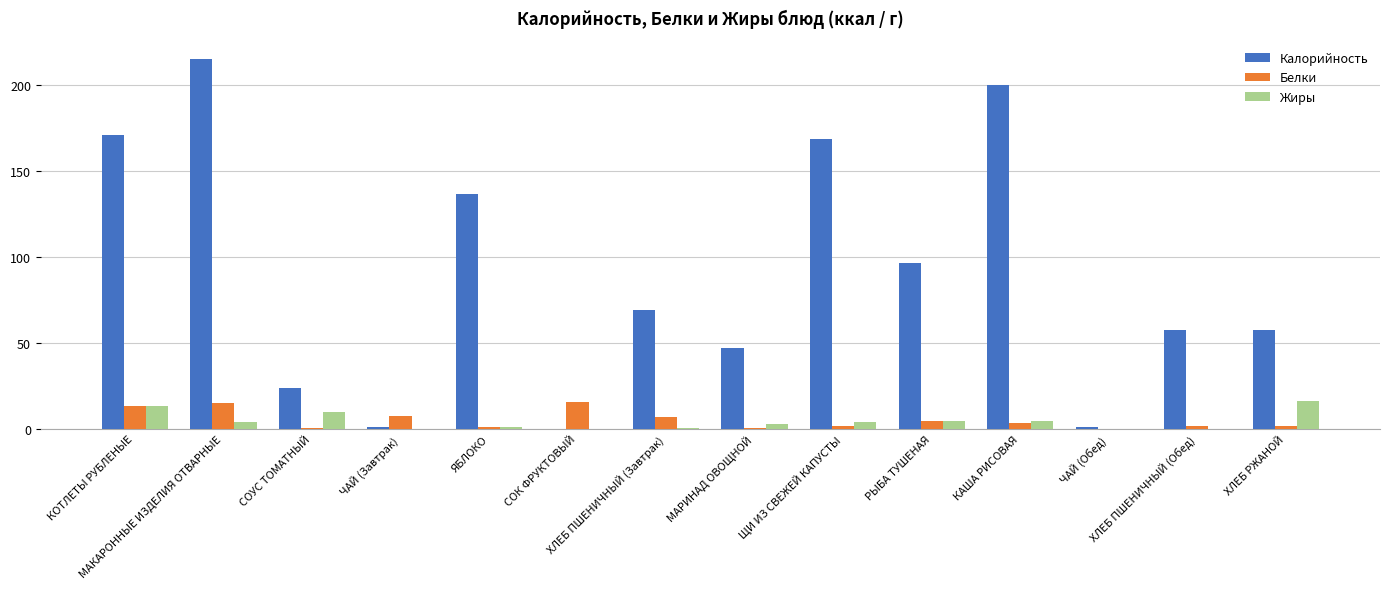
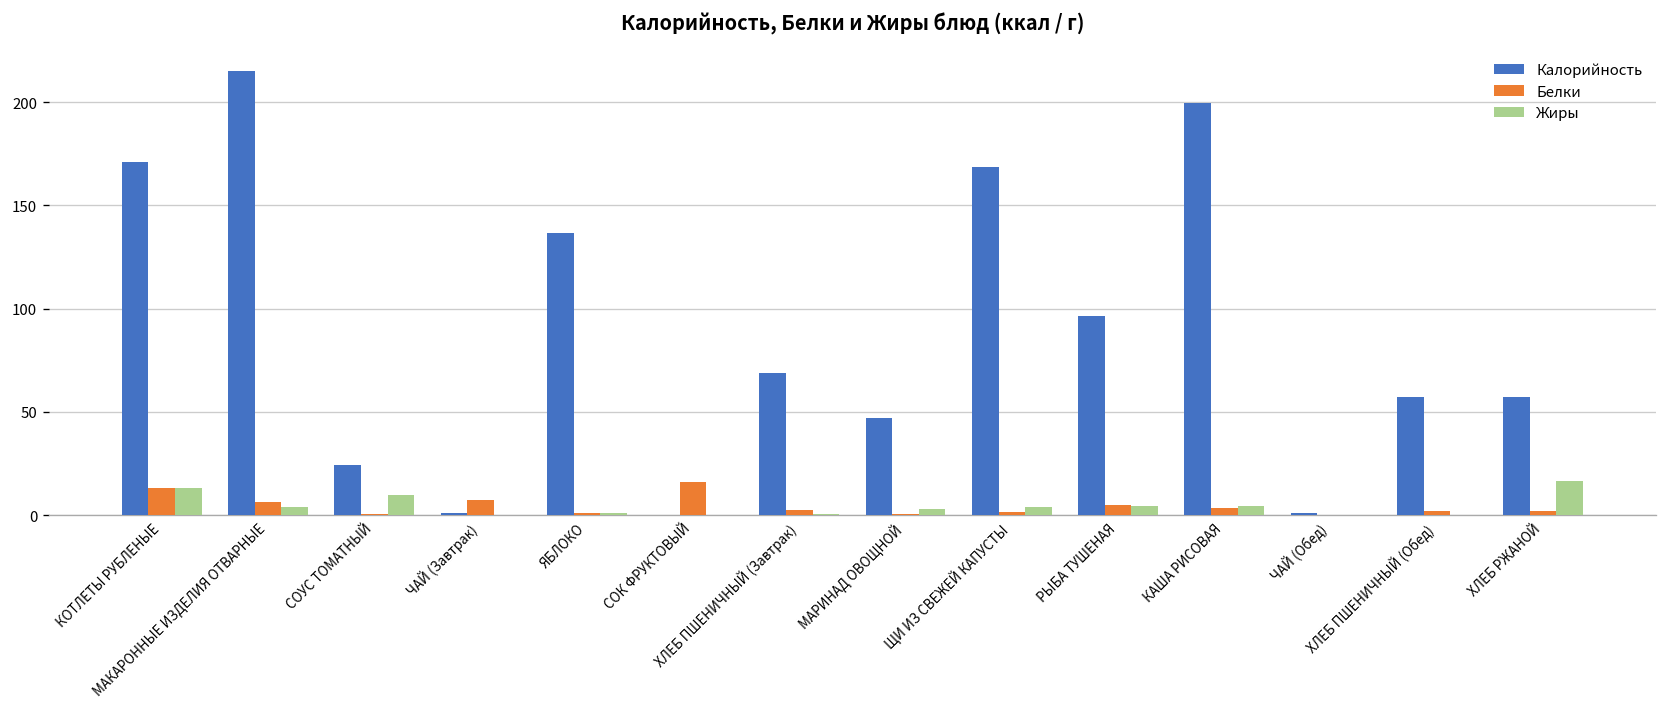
Белки, МАКАРОННЫЕ ИЗДЕЛИЯ ОТВАРНЫЕ: 15 -> 6
Белки, ХЛЕБ ПШЕНИЧНЫЙ (Завтрак): 7 -> 2
